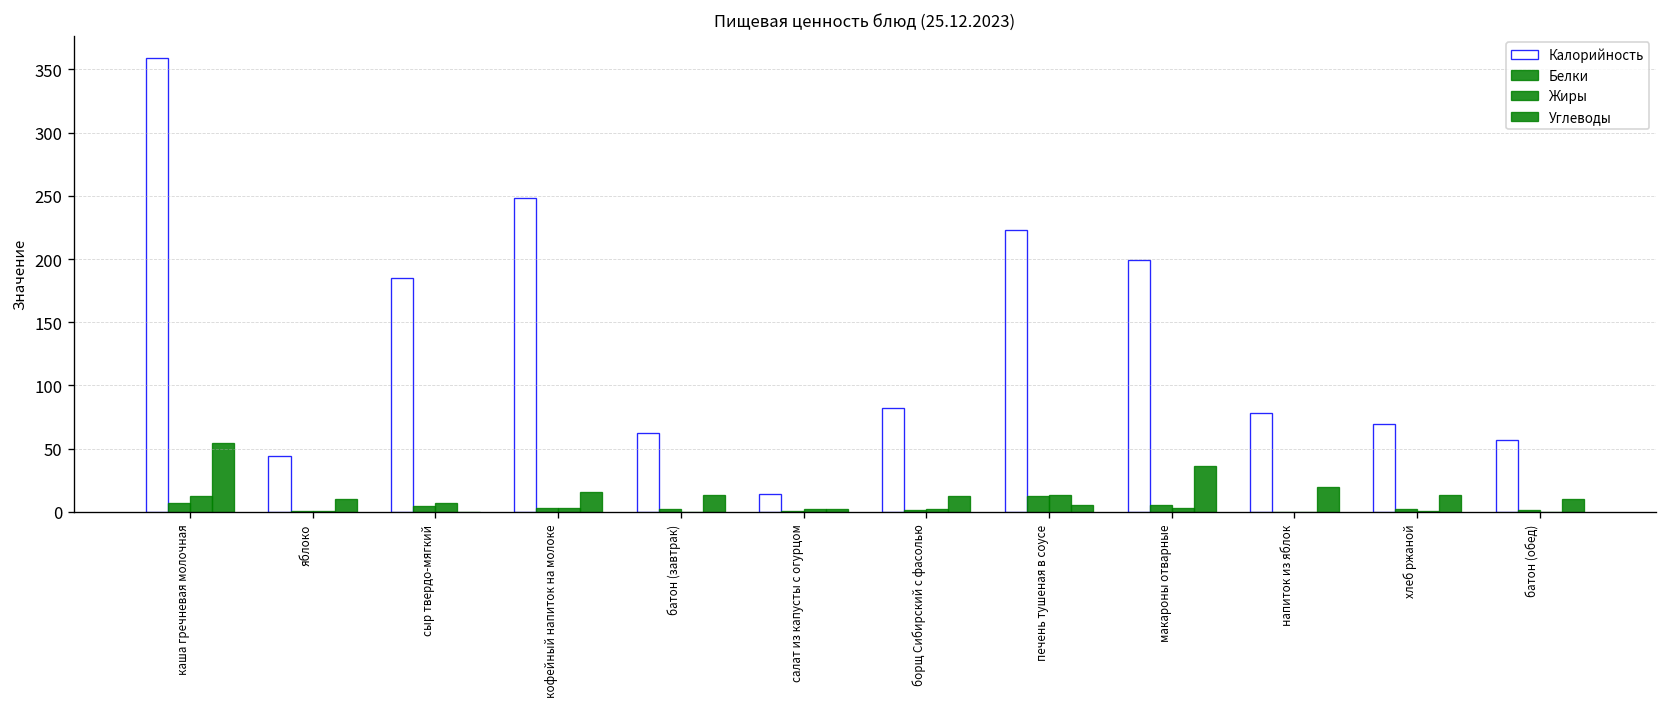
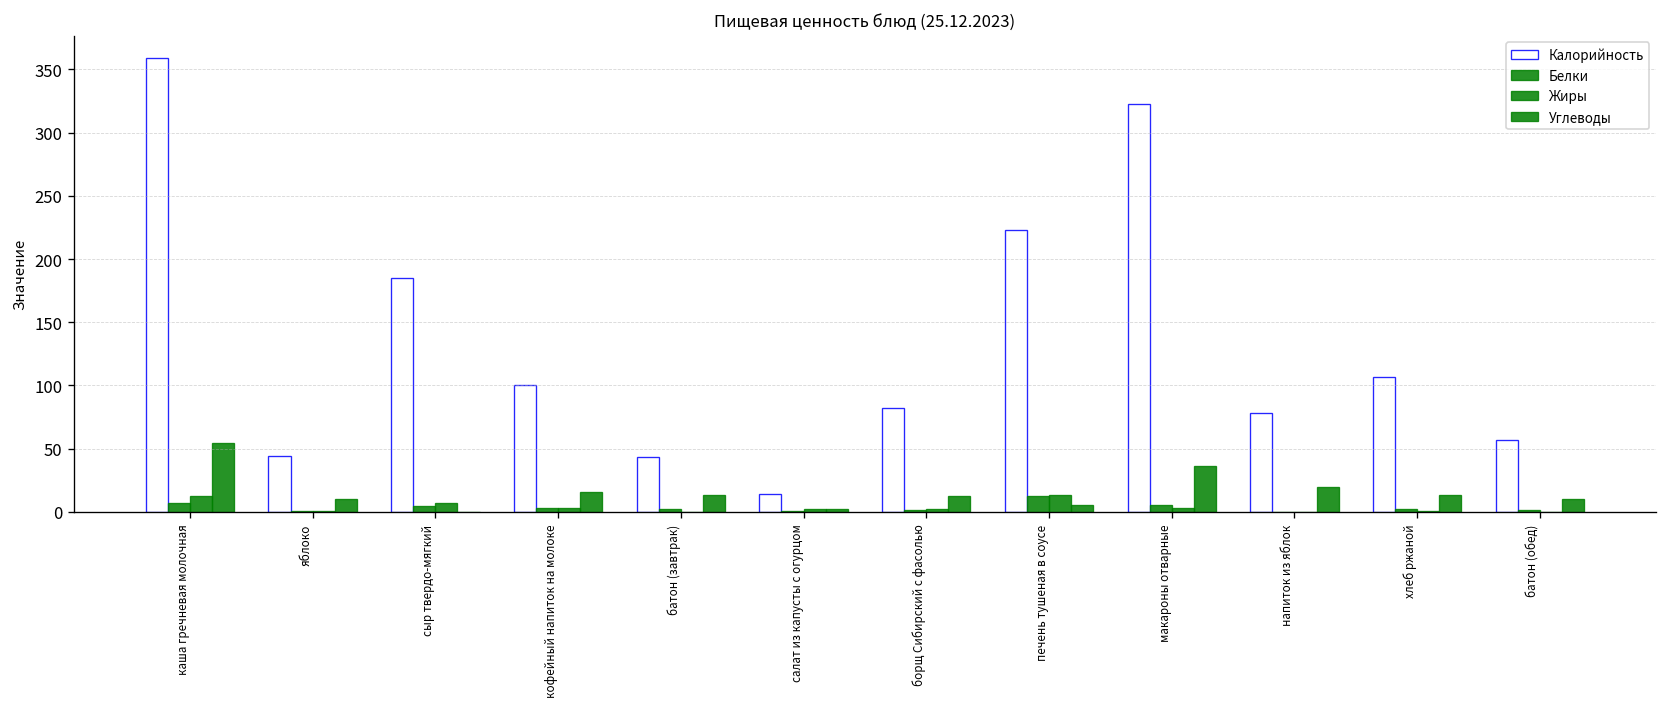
Калорийность, кофейный напиток на молоке: 248 -> 101
Калорийность, батон (завтрак): 63 -> 43
Калорийность, макароны отварные: 199 -> 323
Калорийность, хлеб ржаной: 70 -> 107
